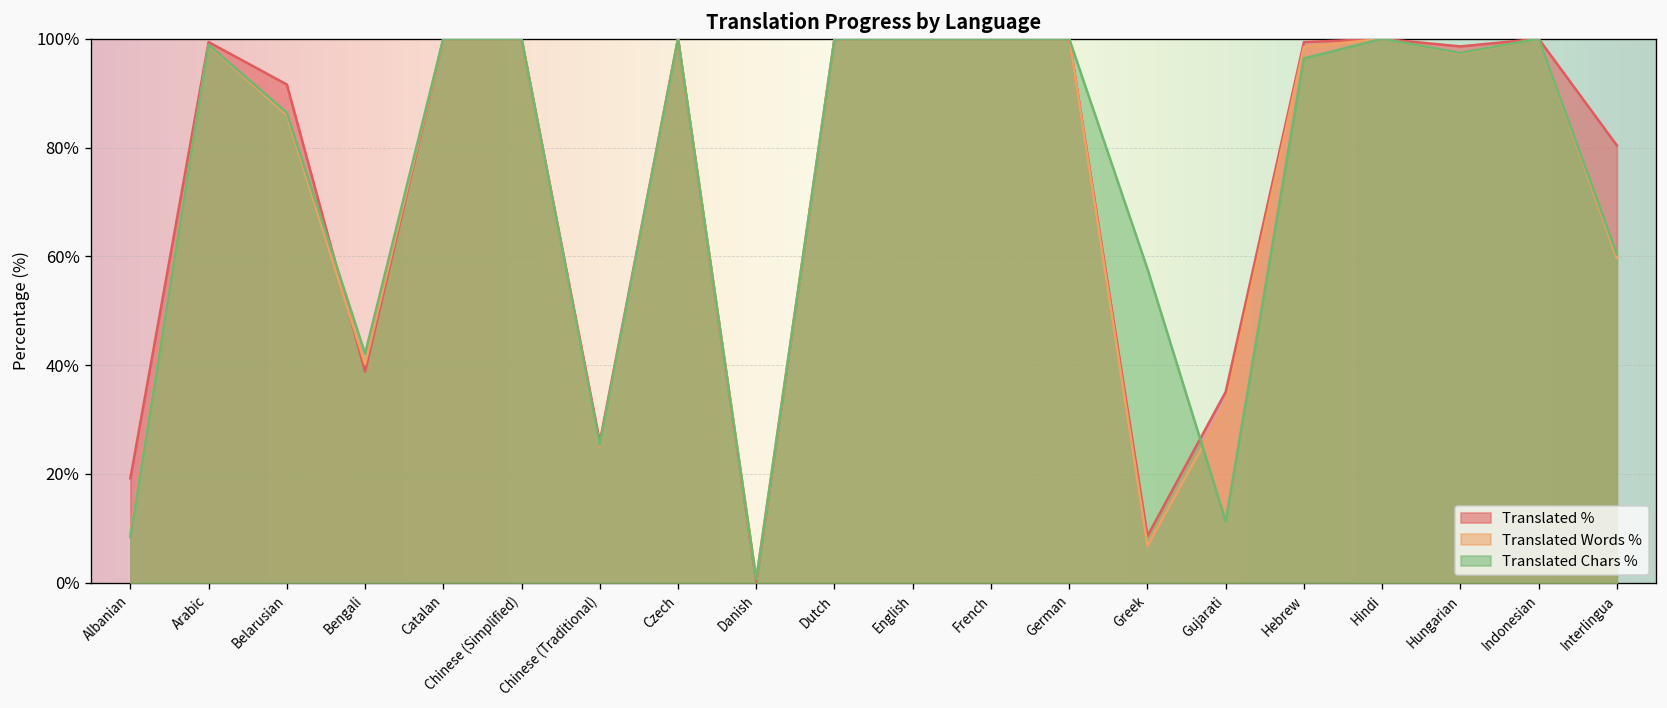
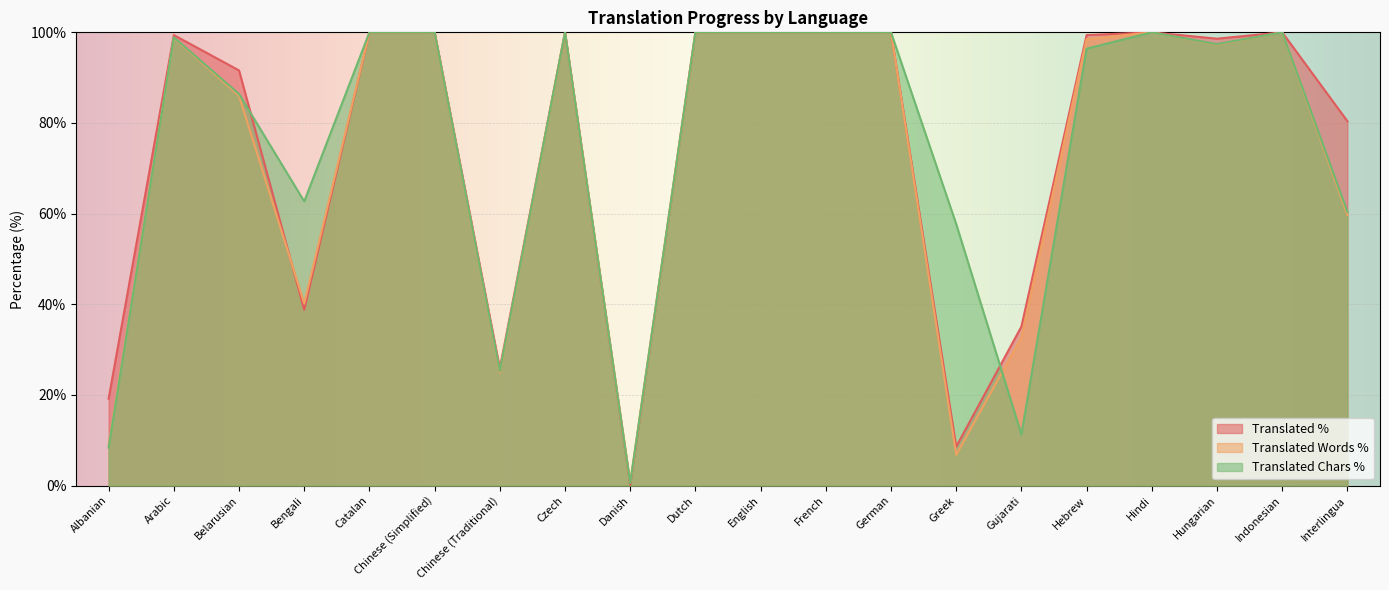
Translated Chars %, Bengali: 42% -> 63%
